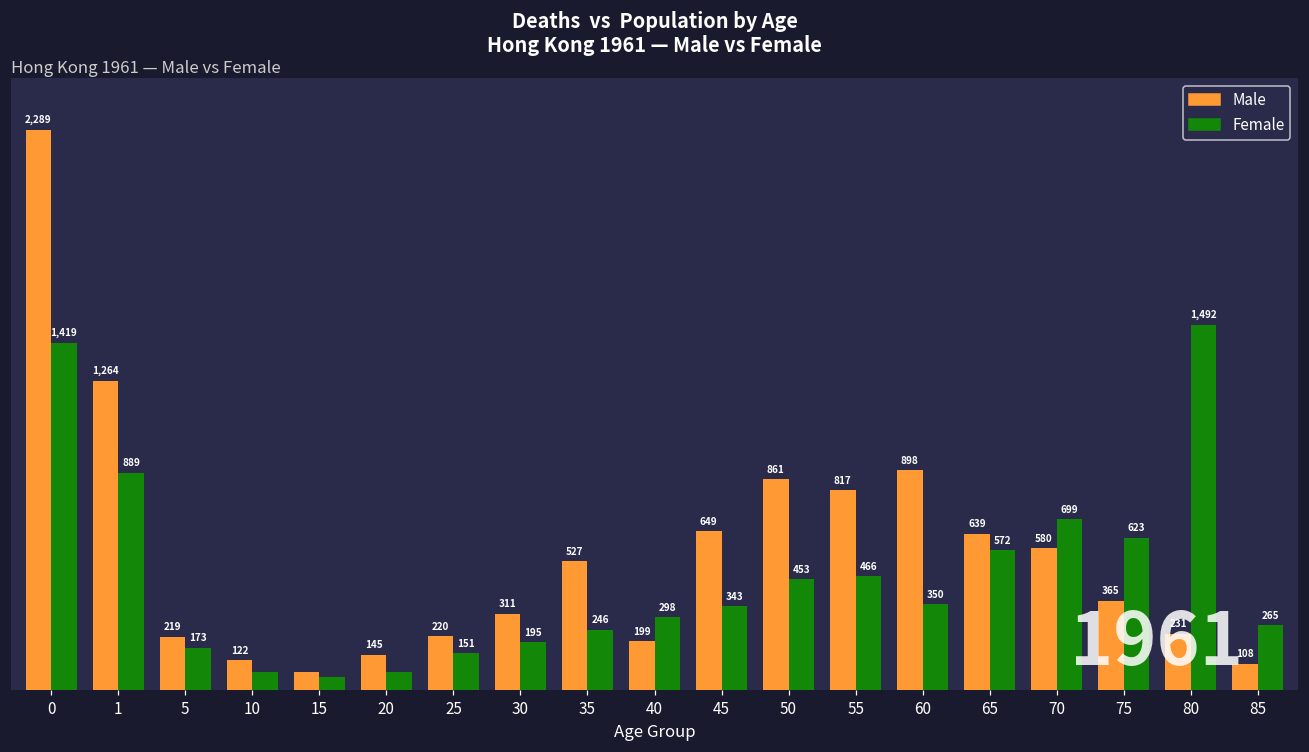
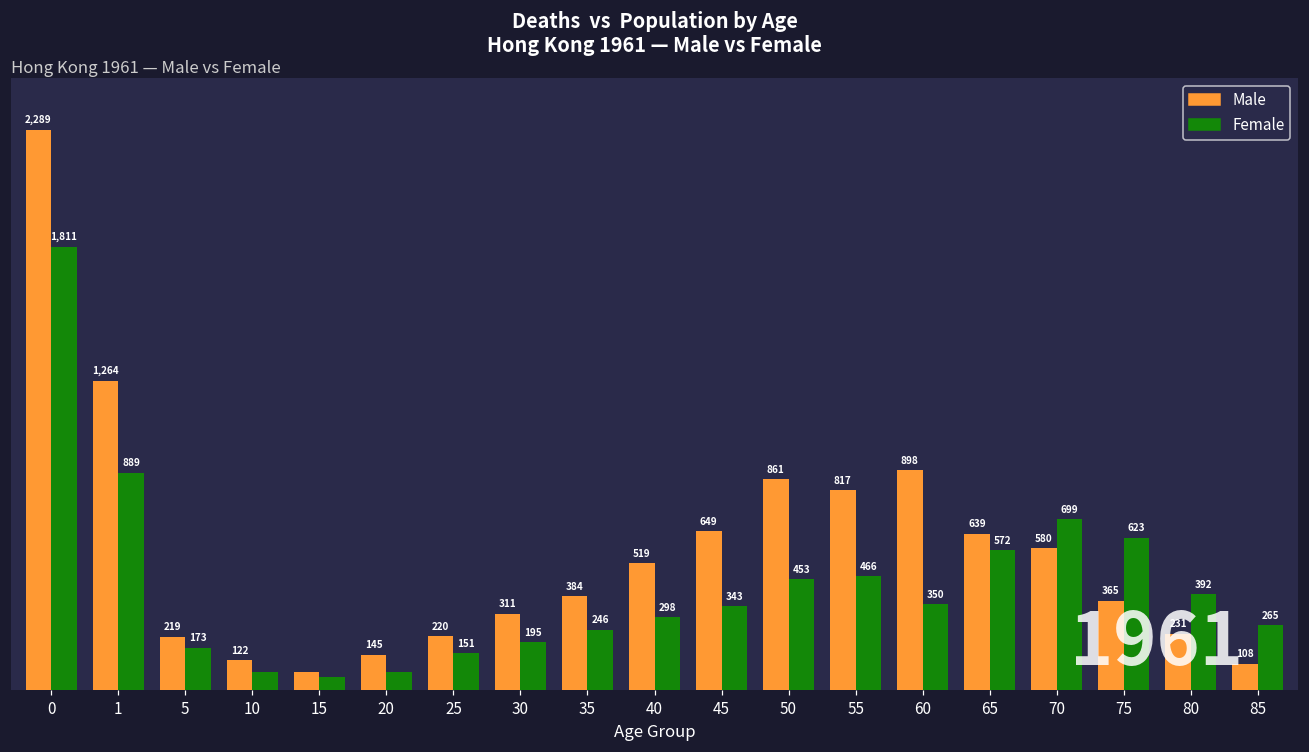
Female, 0: 1,419 -> 1,811
Male, 35: 527 -> 384
Male, 40: 199 -> 519
Female, 80: 1,492 -> 392
